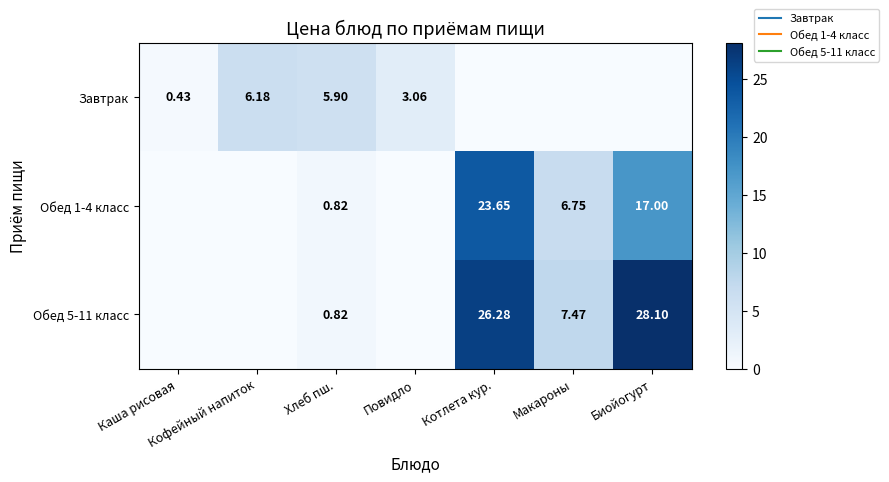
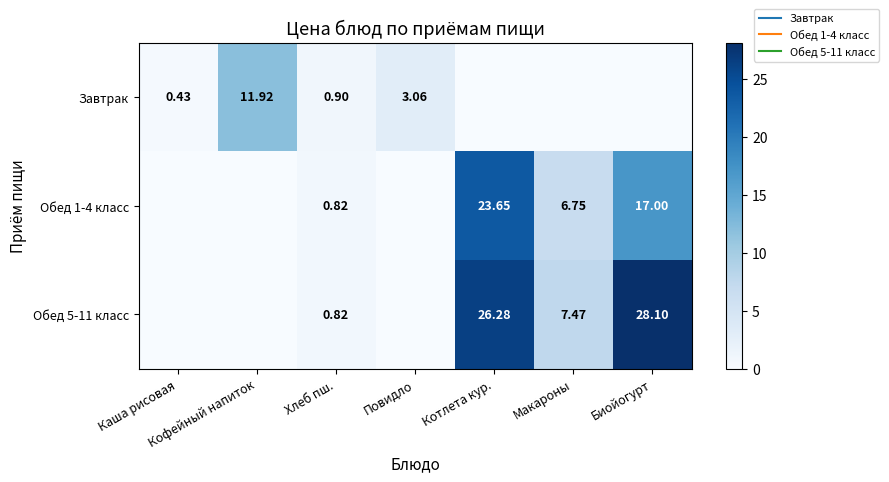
Завтрак, Кофейный напиток: 6.18 -> 11.92
Завтрак, Хлеб пш.: 5.90 -> 0.90
